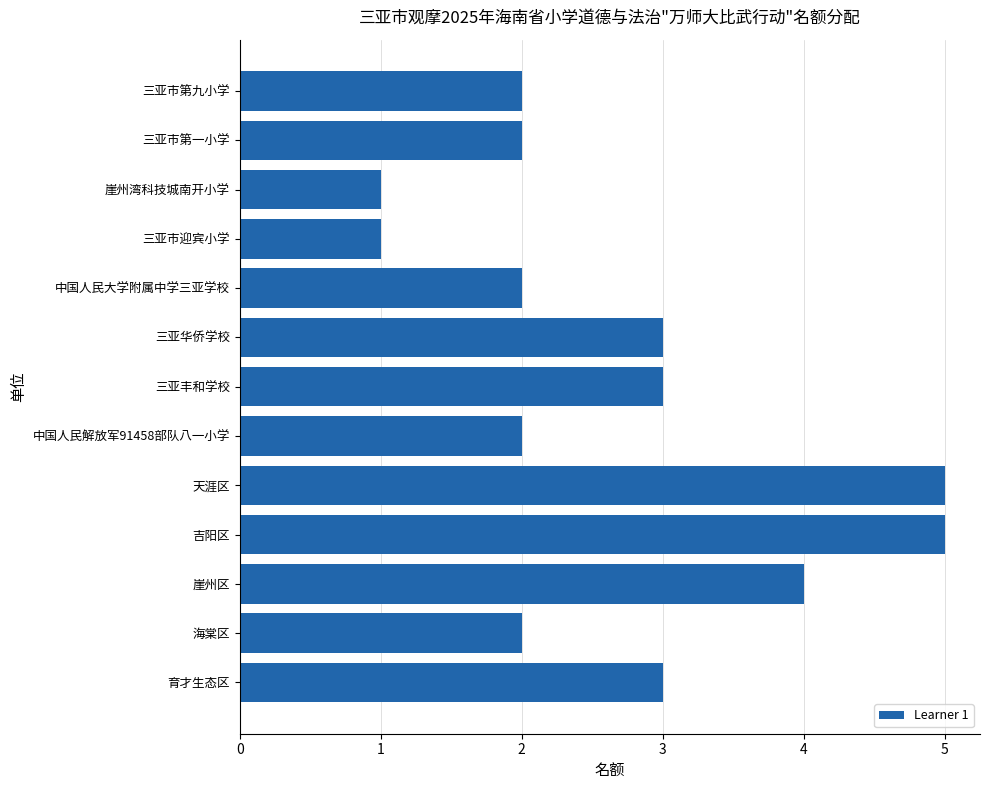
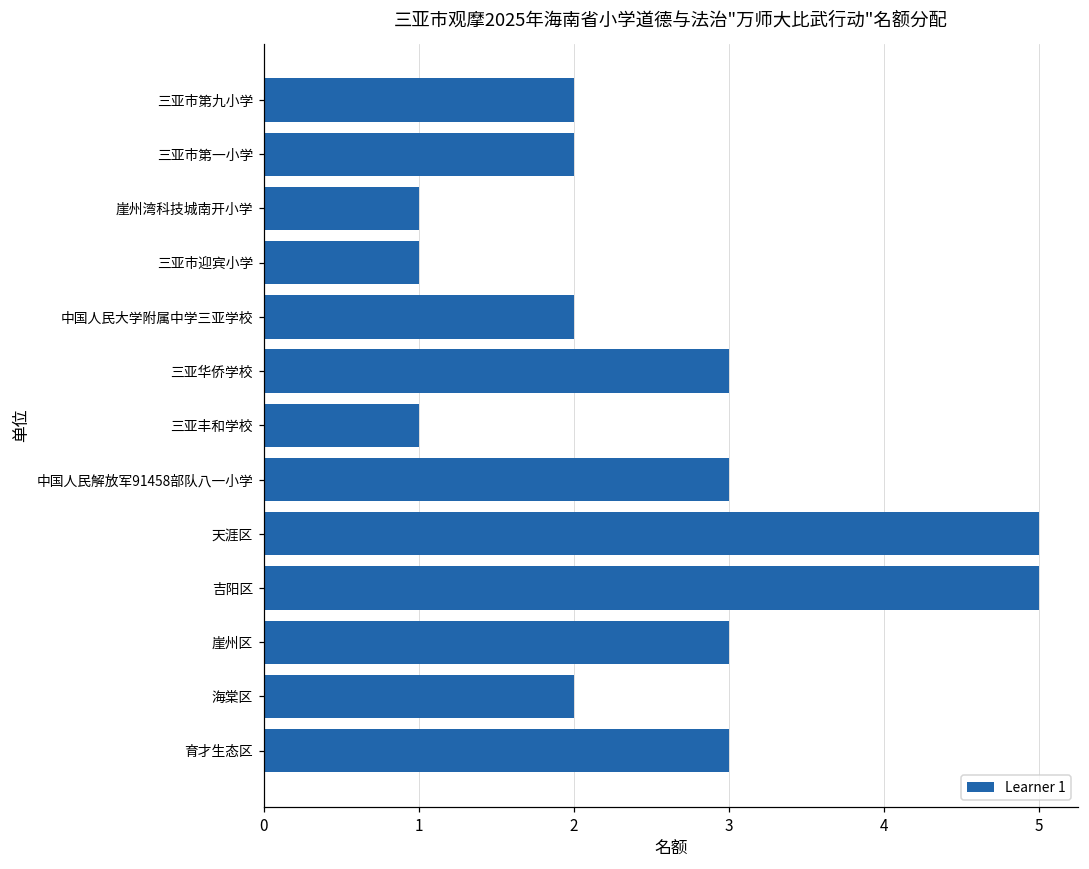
三亚丰和学校: 3 -> 1
中国人民解放军91458部队八一小学: 2 -> 3
崖州区: 4 -> 3
